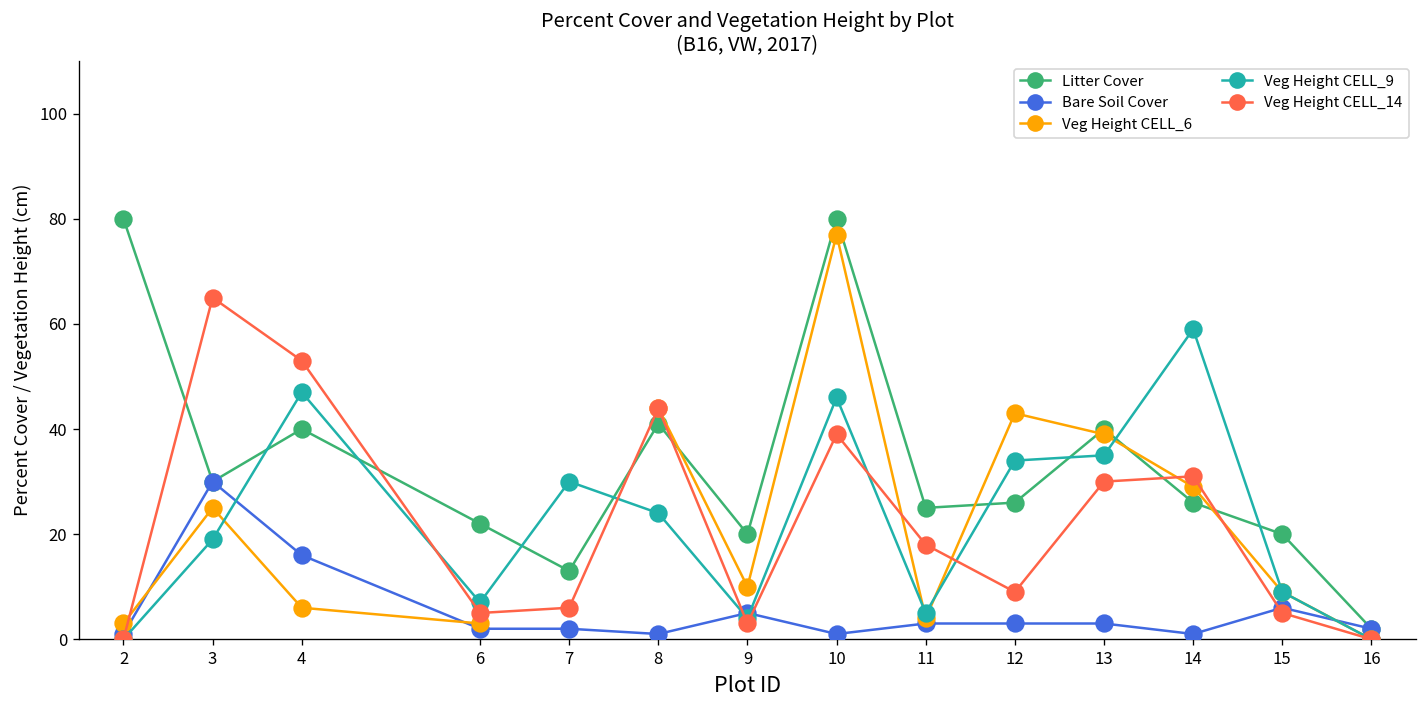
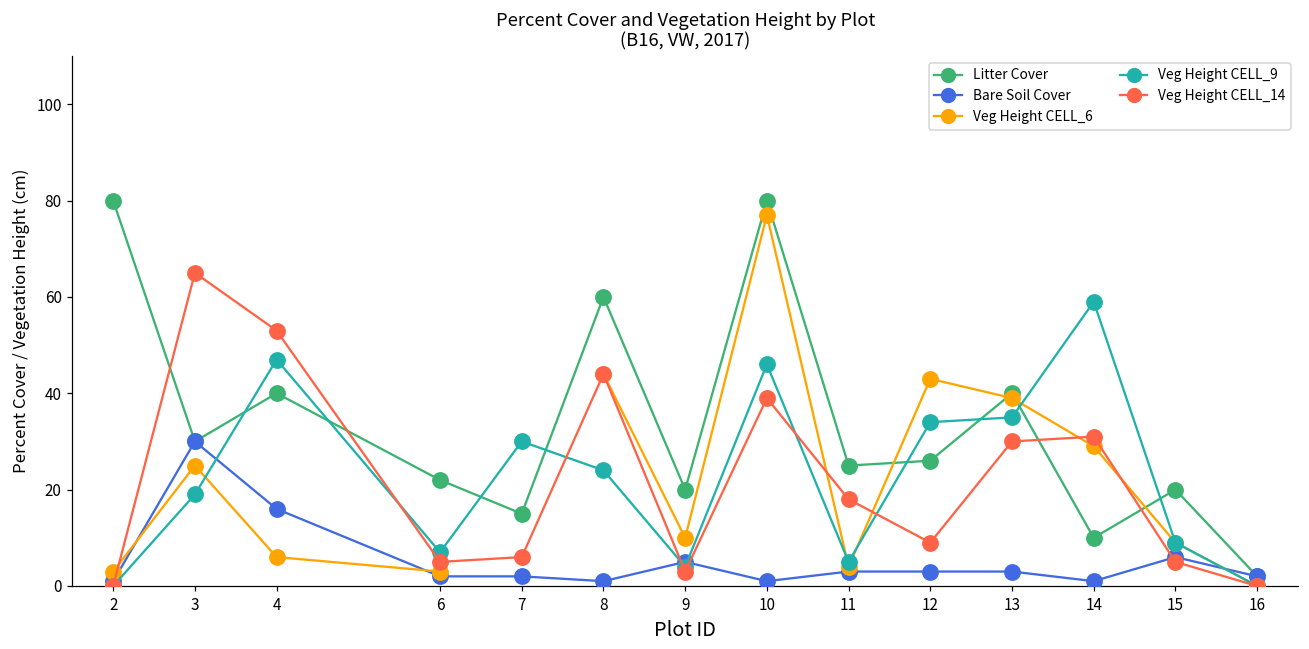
Litter Cover, 7: 13 -> 15
Litter Cover, 8: 41 -> 60
Litter Cover, 14: 26 -> 10
